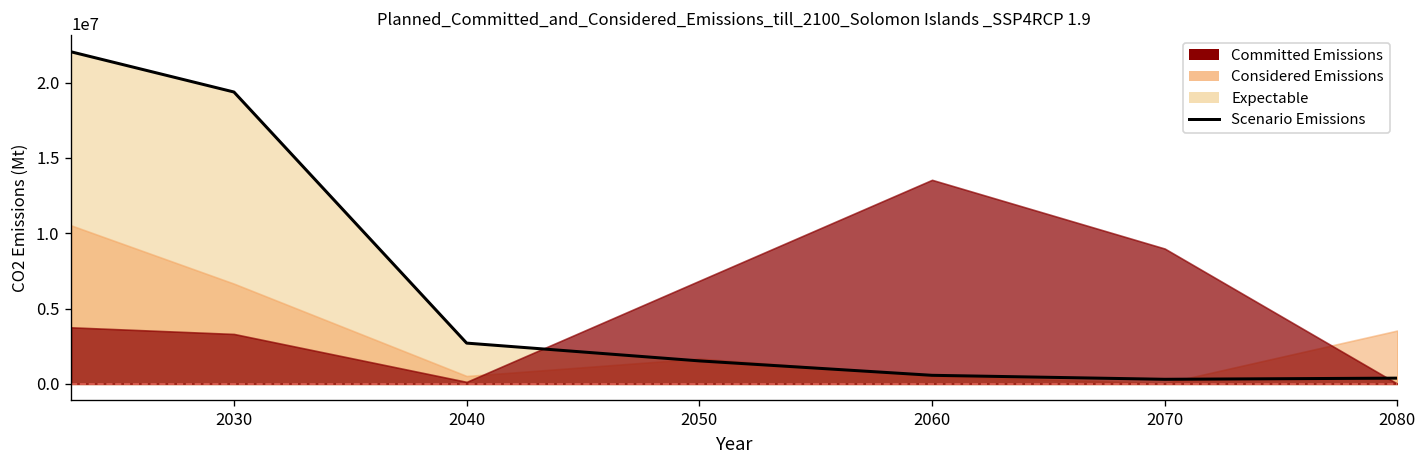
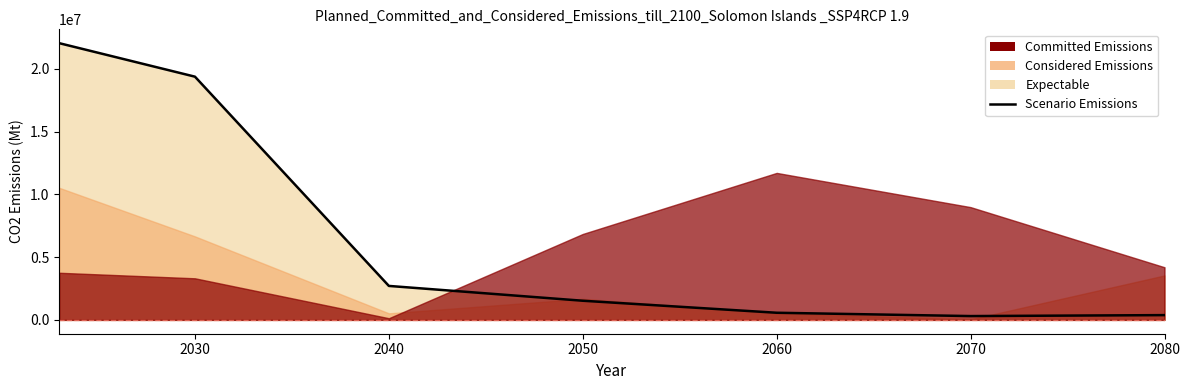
Committed Emissions, 2060: 13500000 -> 11700000
Committed Emissions, 2080: 0 -> 4200000
